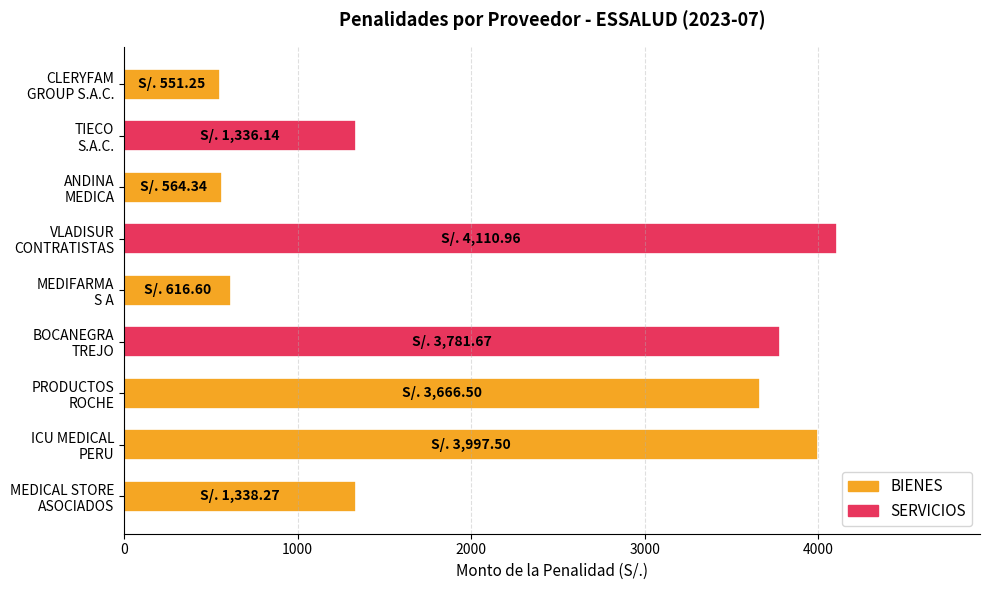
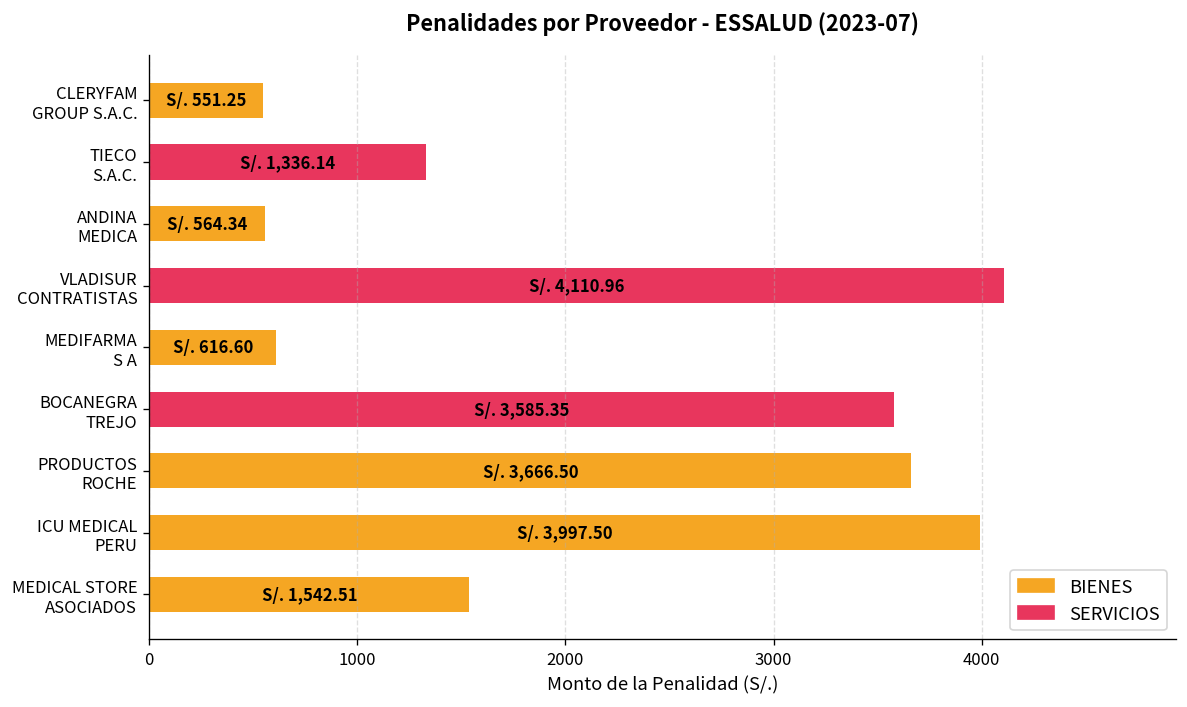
BOCANEGRA TREJO: 3,781.67 -> 3,585.35
MEDICAL STORE ASOCIADOS: 1,338.27 -> 1,542.51
